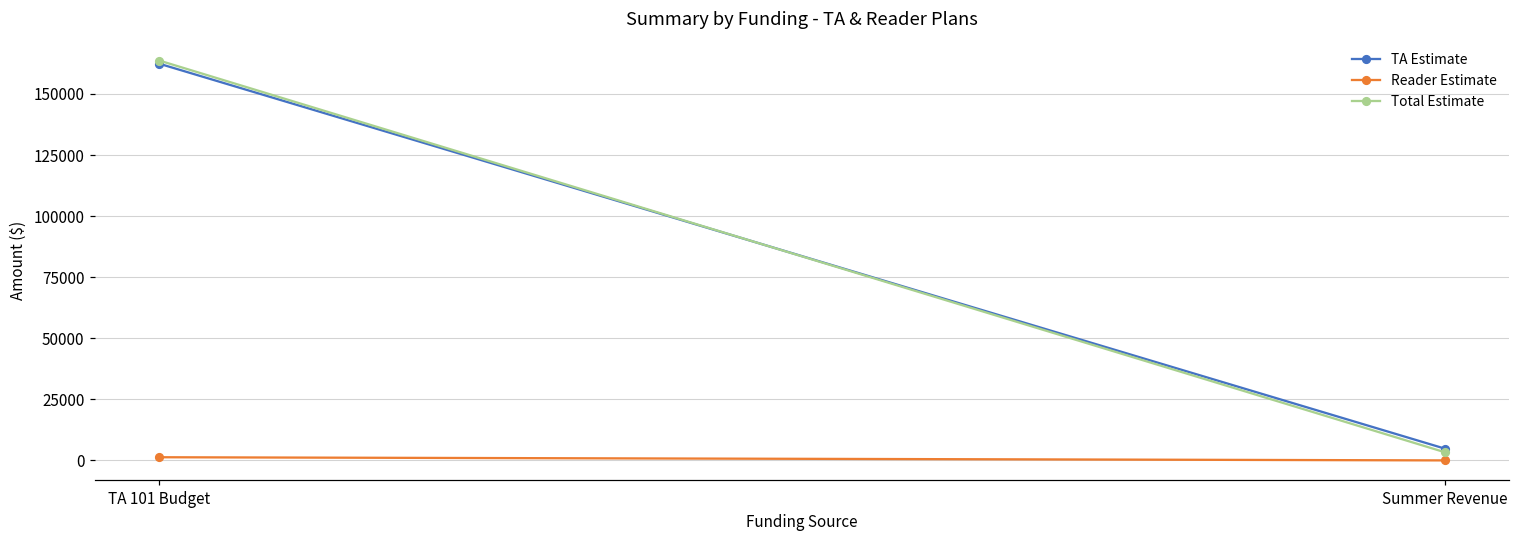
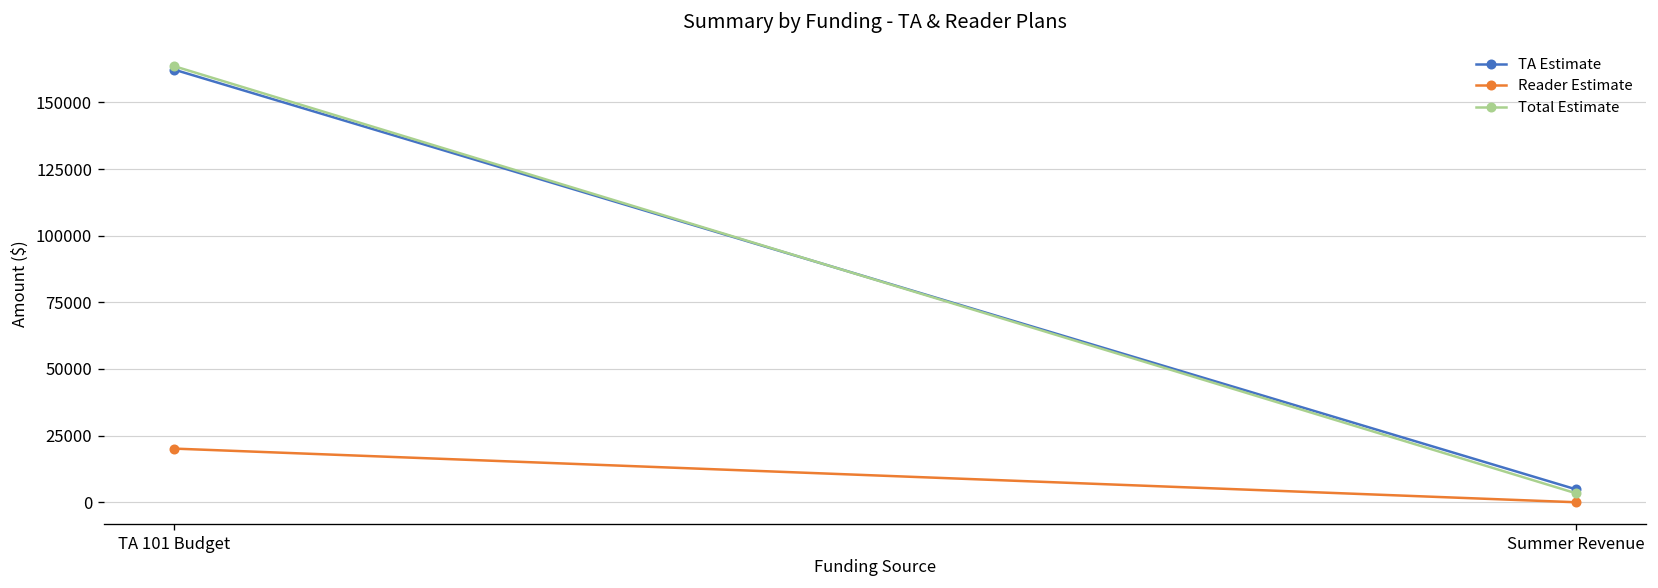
Reader Estimate, TA 101 Budget: 1000 -> 20000
